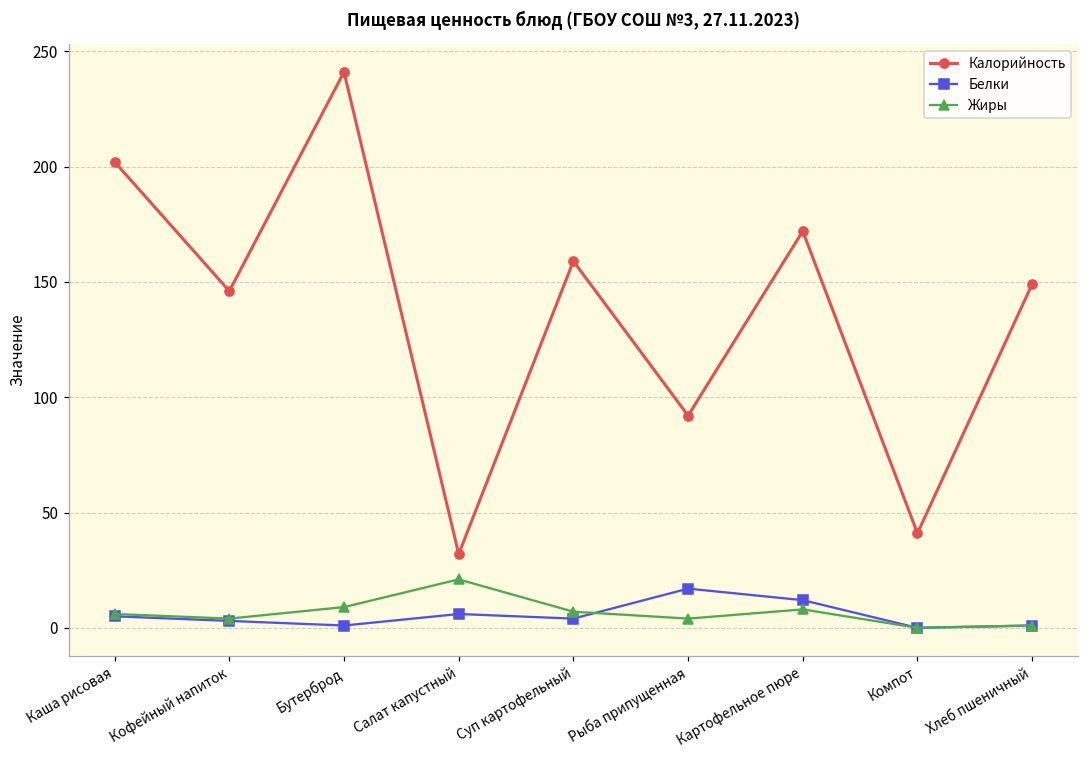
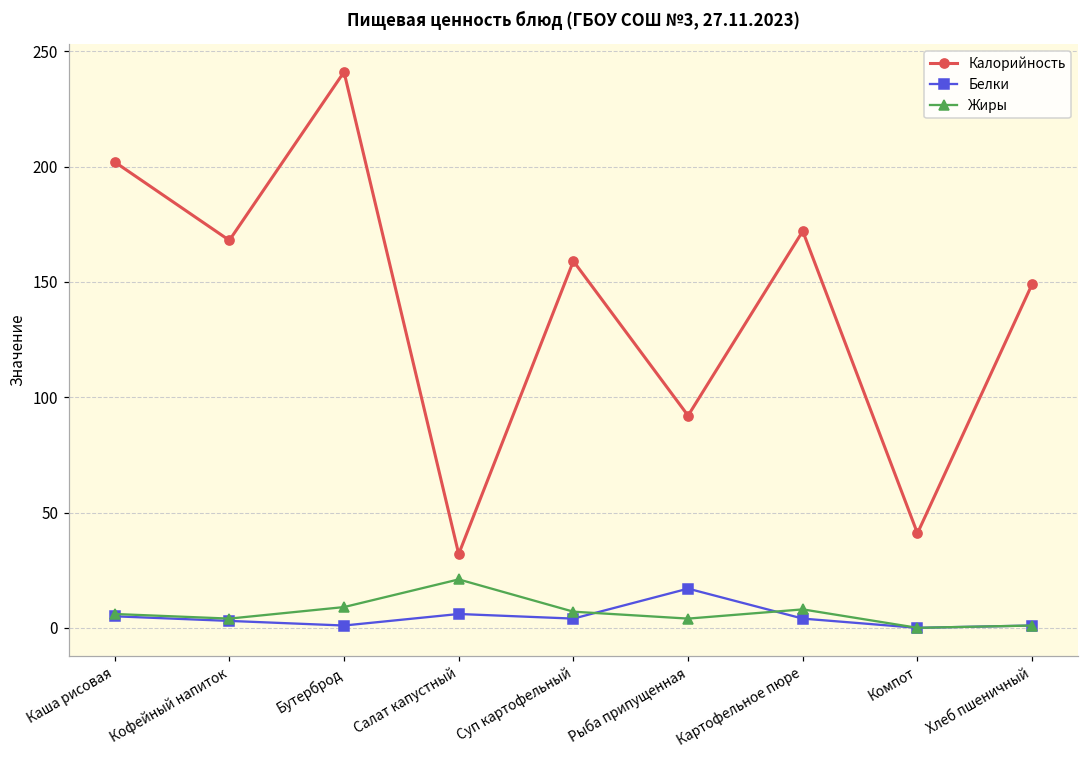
Калорийность, Кофейный напиток: 146 -> 168
Белки, Картофельное пюре: 12 -> 4
